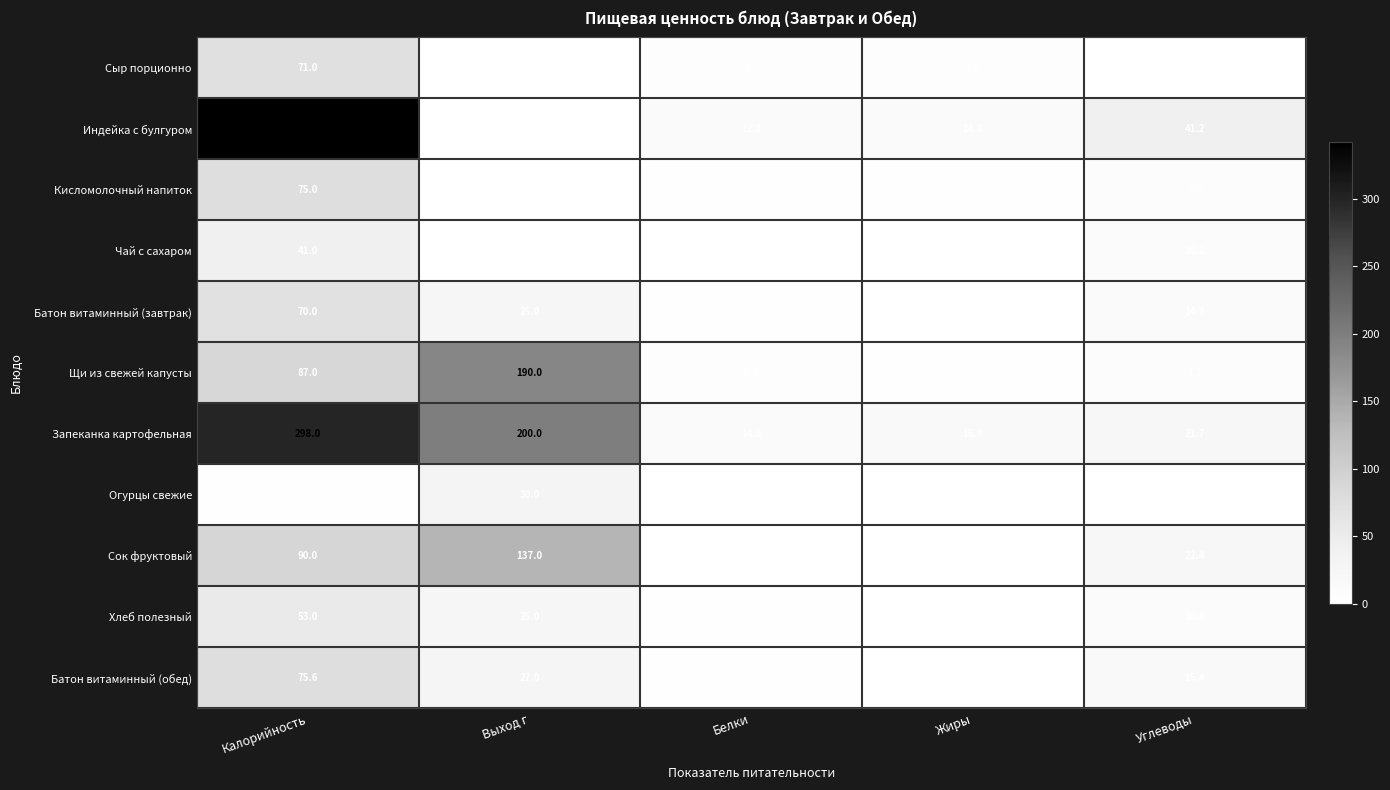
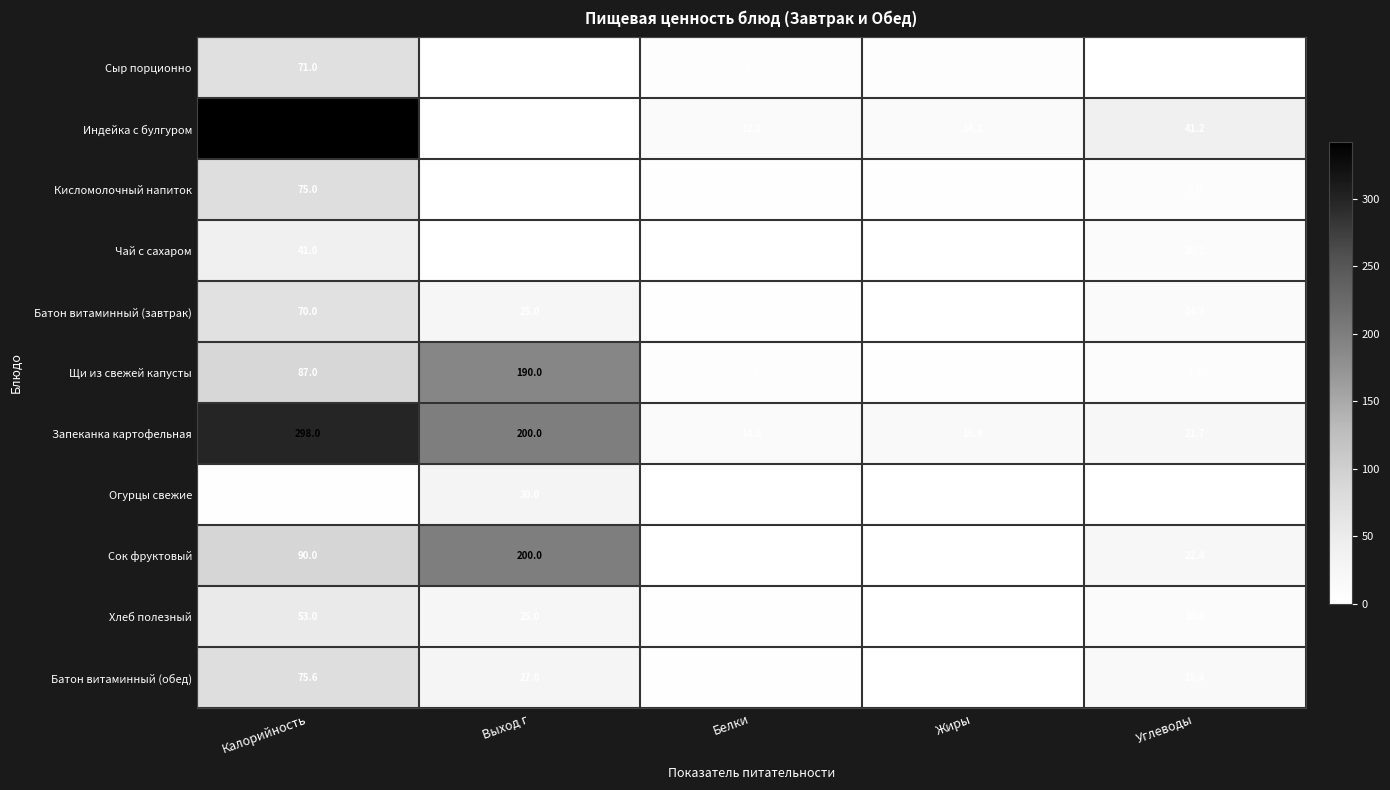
Сок фруктовый, Выход г: 137.0 -> 200.0
